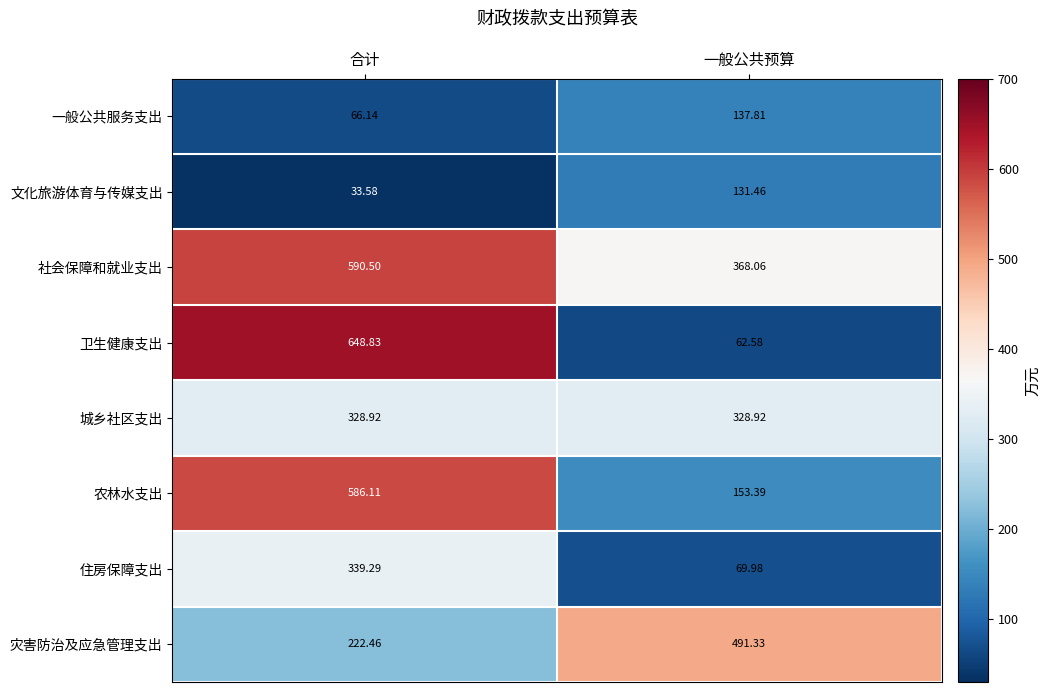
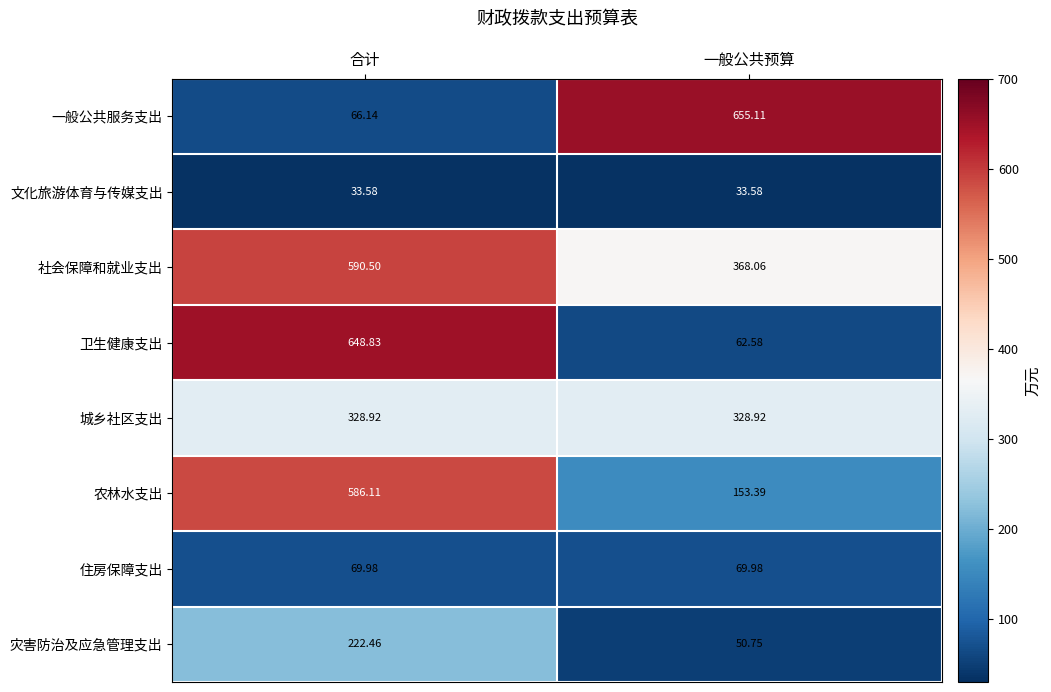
一般公共服务支出, 一般公共预算: 137.81 -> 655.11
文化旅游体育与传媒支出, 一般公共预算: 131.46 -> 33.58
住房保障支出, 合计: 339.29 -> 69.98
灾害防治及应急管理支出, 一般公共预算: 491.33 -> 50.75
